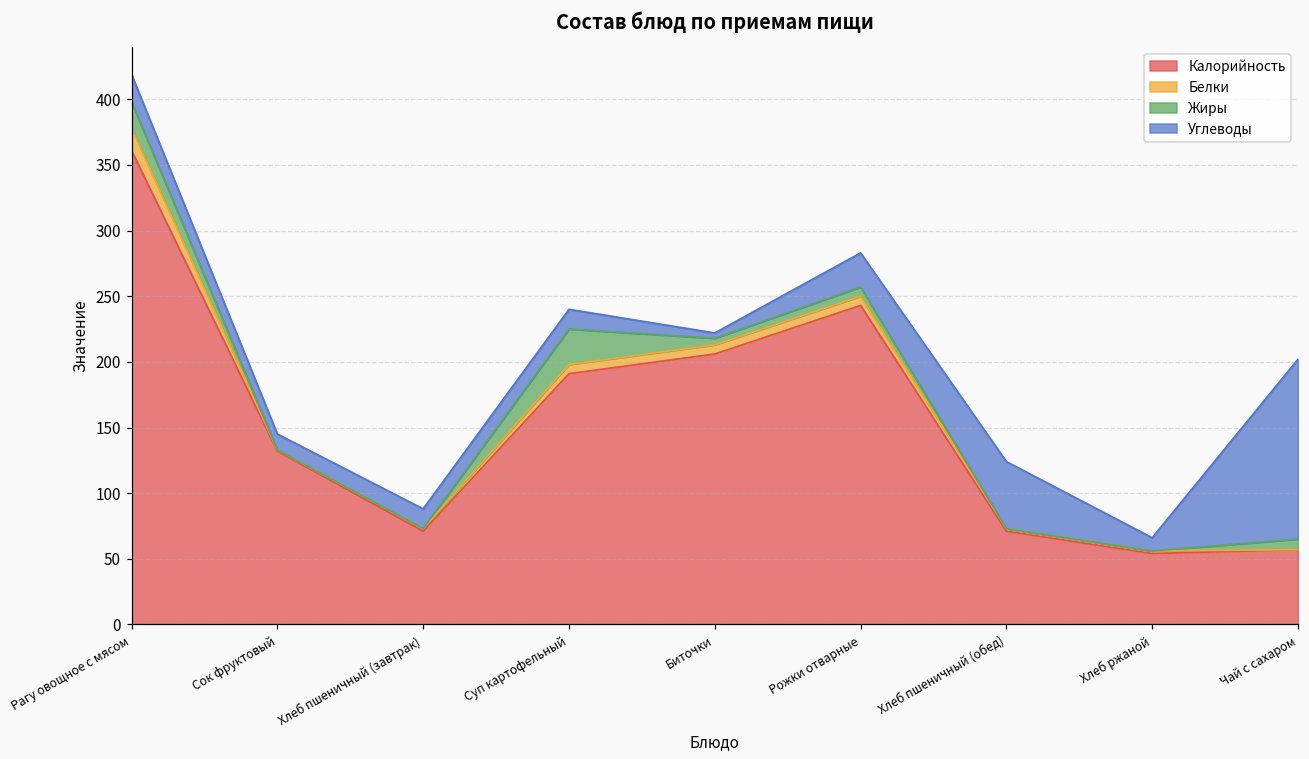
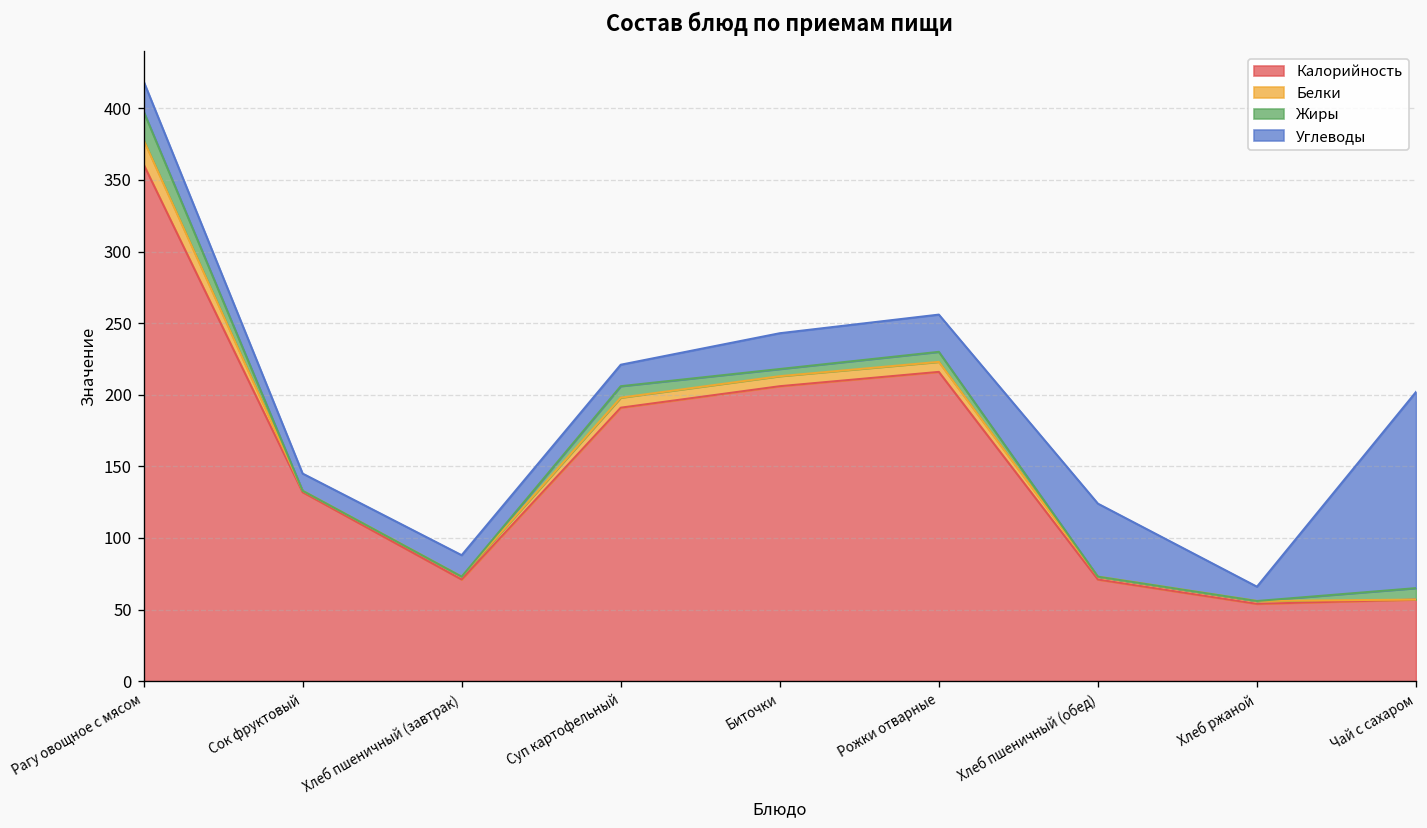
Жиры, Суп картофельный: 27 -> 8
Углеводы, Биточки: 4 -> 25
Калорийность, Рожки отварные: 243 -> 216
